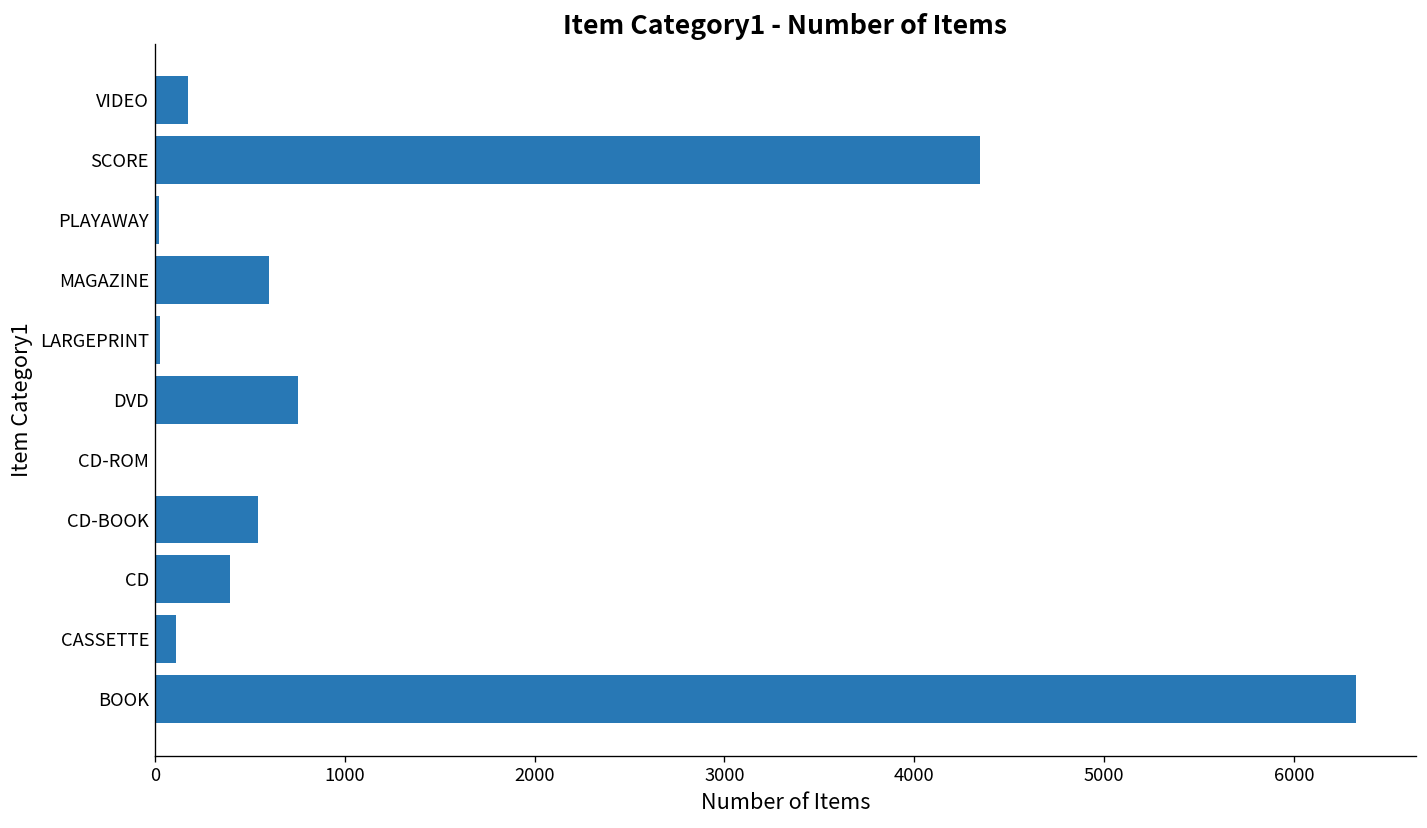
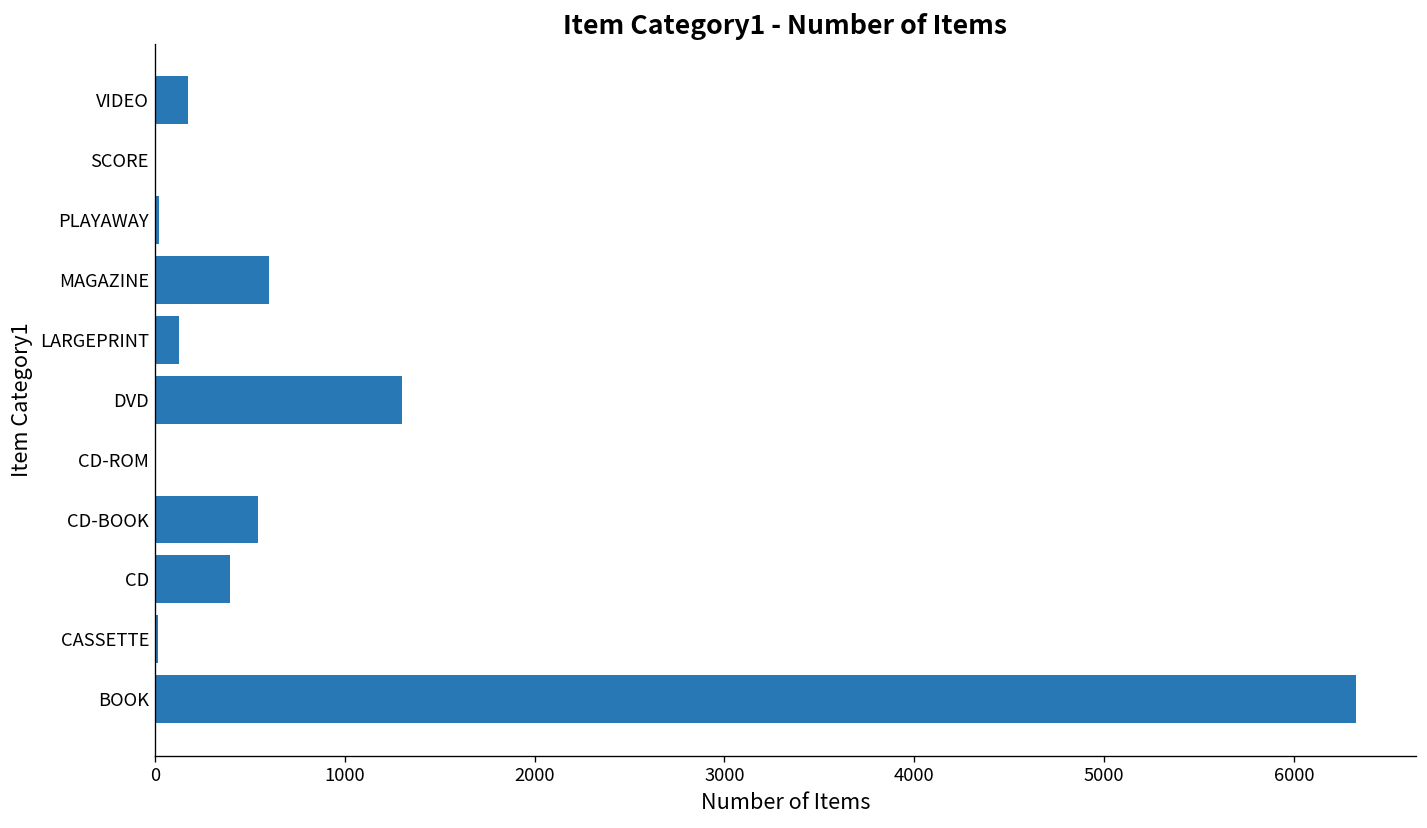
SCORE: 4350 -> 0
LARGEPRINT: 30 -> 130
DVD: 760 -> 1300
CASSETTE: 110 -> 20
